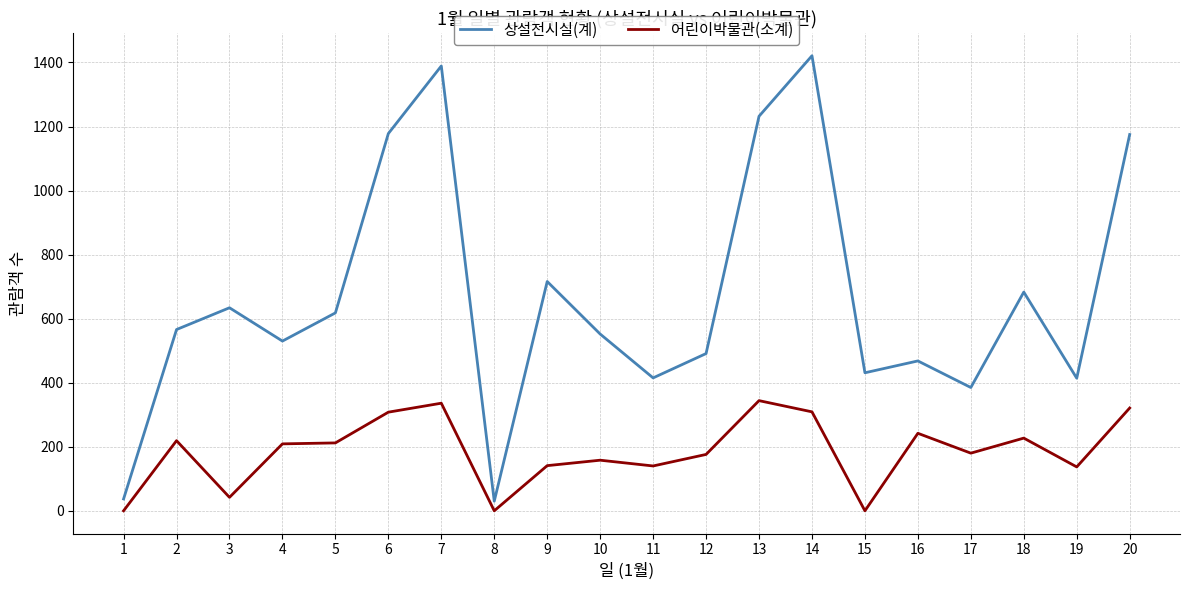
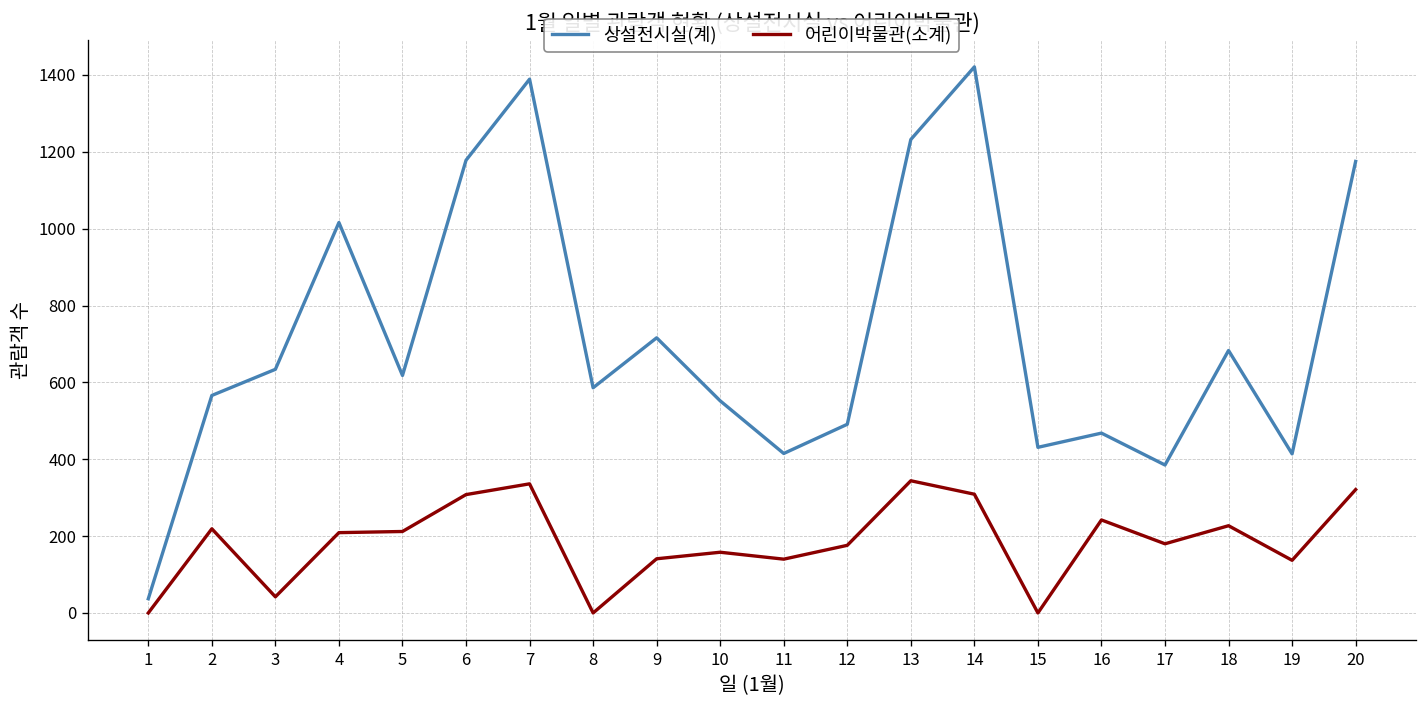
상설전시실(계), 4: 530 -> 1020
상설전시실(계), 8: 30 -> 590
